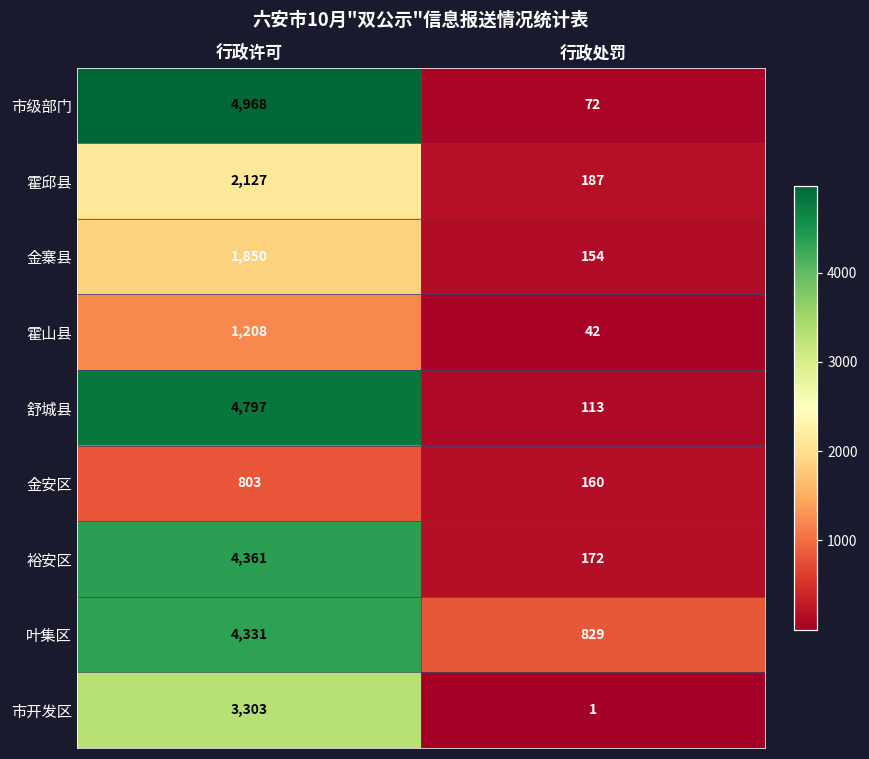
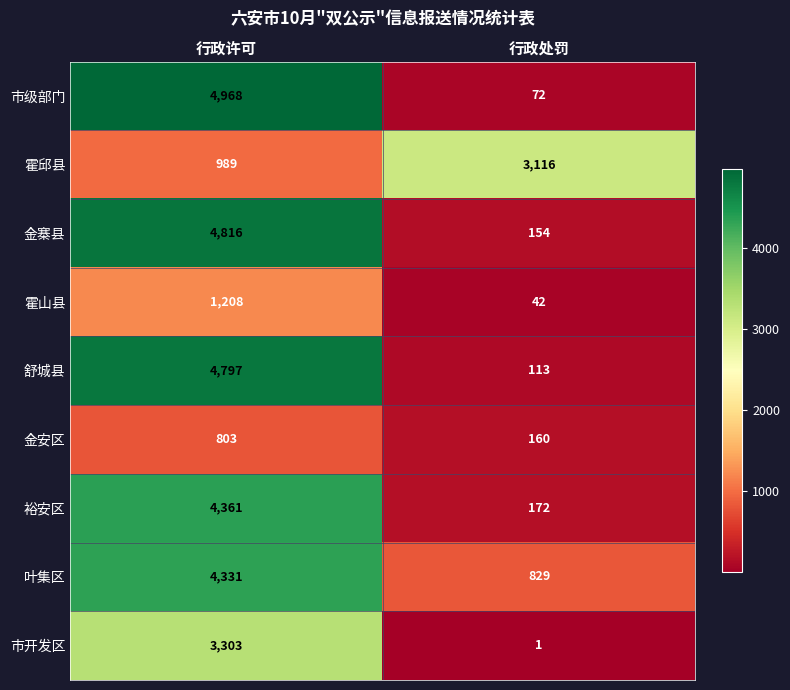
霍邱县, 行政许可: 2,127 -> 989
霍邱县, 行政处罚: 187 -> 3,116
金寨县, 行政许可: 1,850 -> 4,816
